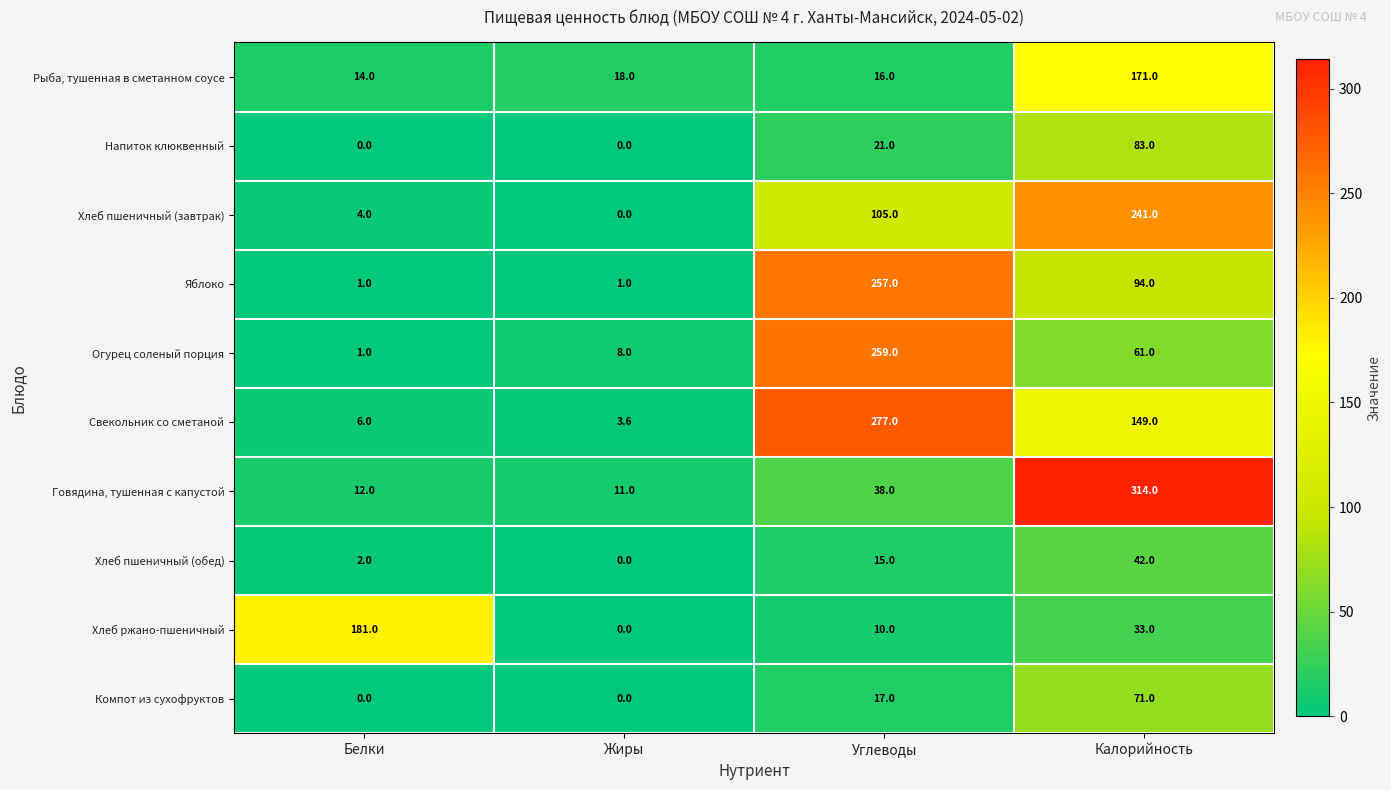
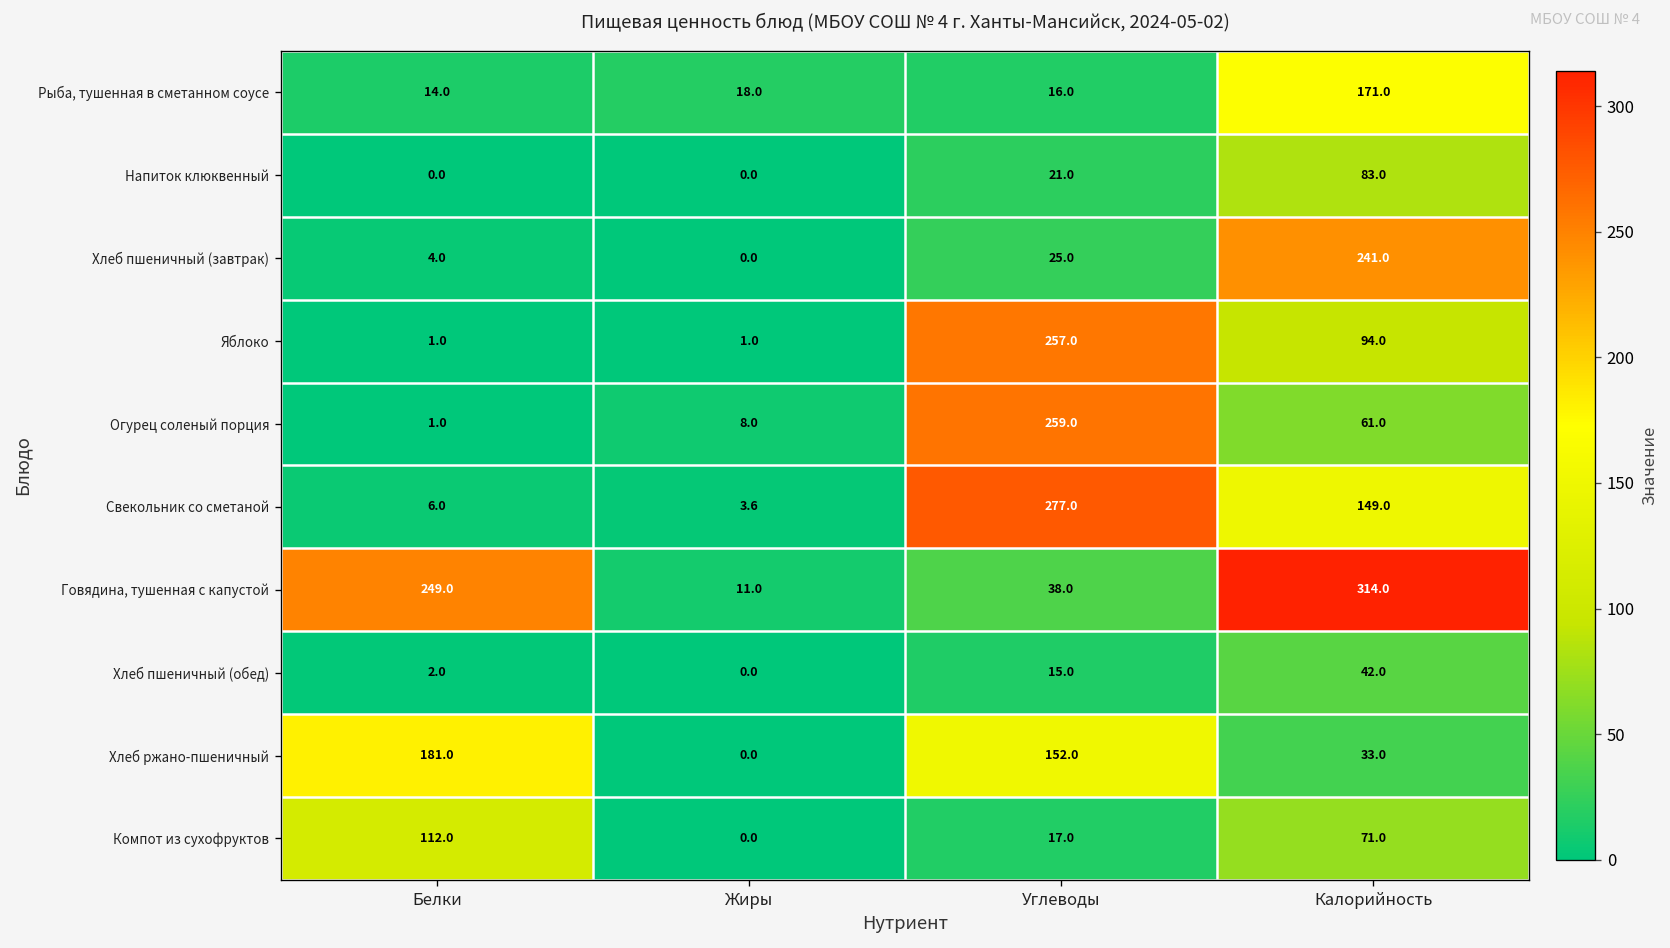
Хлеб пшеничный (завтрак), Углеводы: 105.0 -> 25.0
Говядина, тушенная с капустой, Белки: 12.0 -> 249.0
Хлеб ржано-пшеничный, Углеводы: 10.0 -> 152.0
Компот из сухофруктов, Белки: 0.0 -> 112.0
